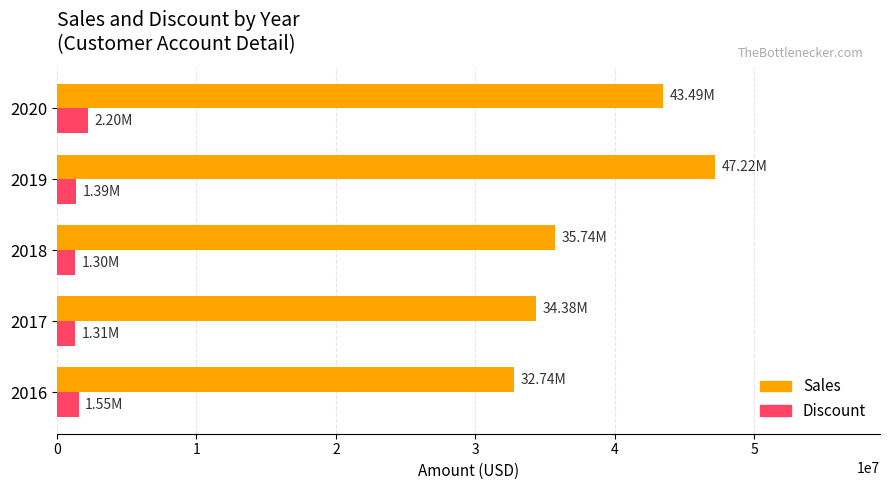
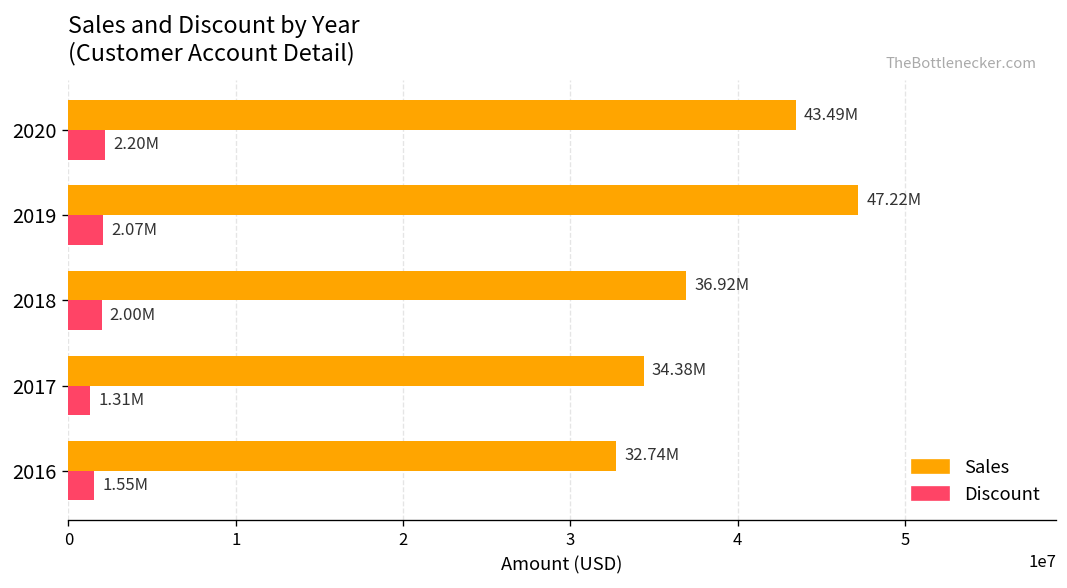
Discount, 2019: 1.39M -> 2.07M
Sales, 2018: 35.74M -> 36.92M
Discount, 2018: 1.30M -> 2.00M
